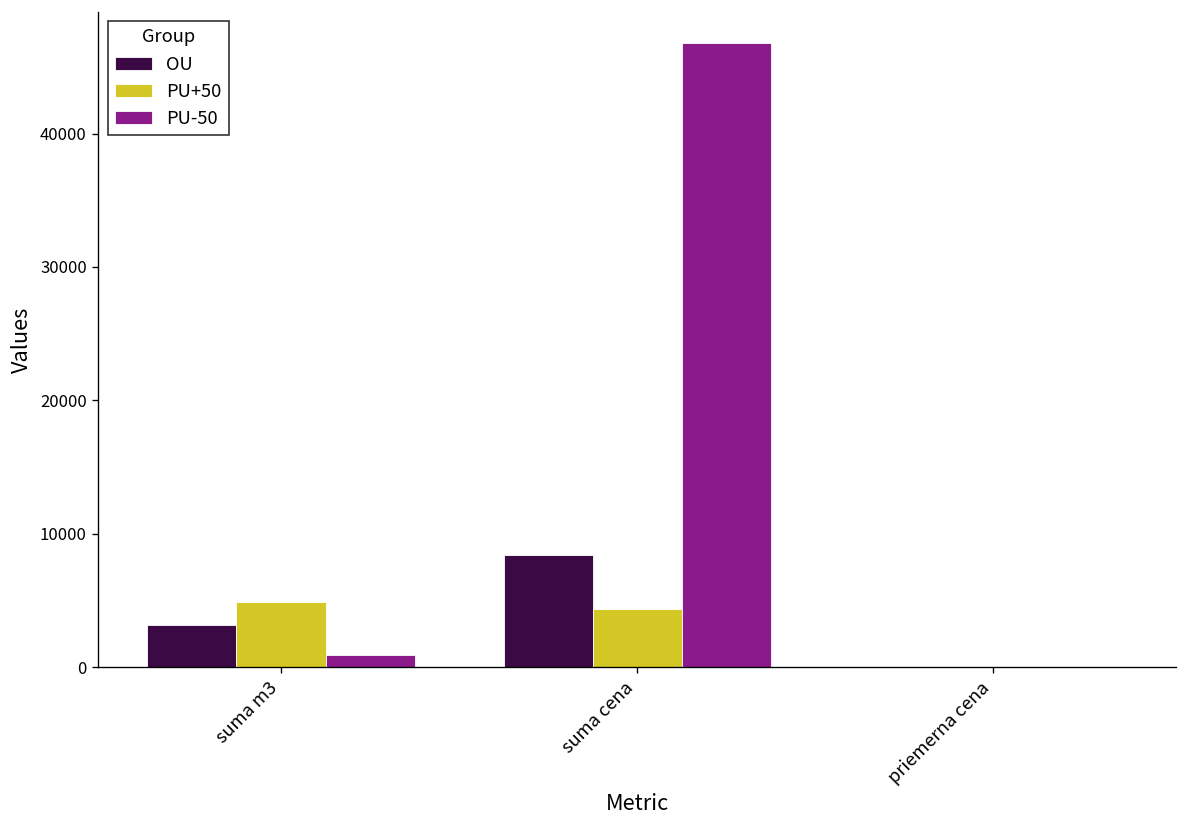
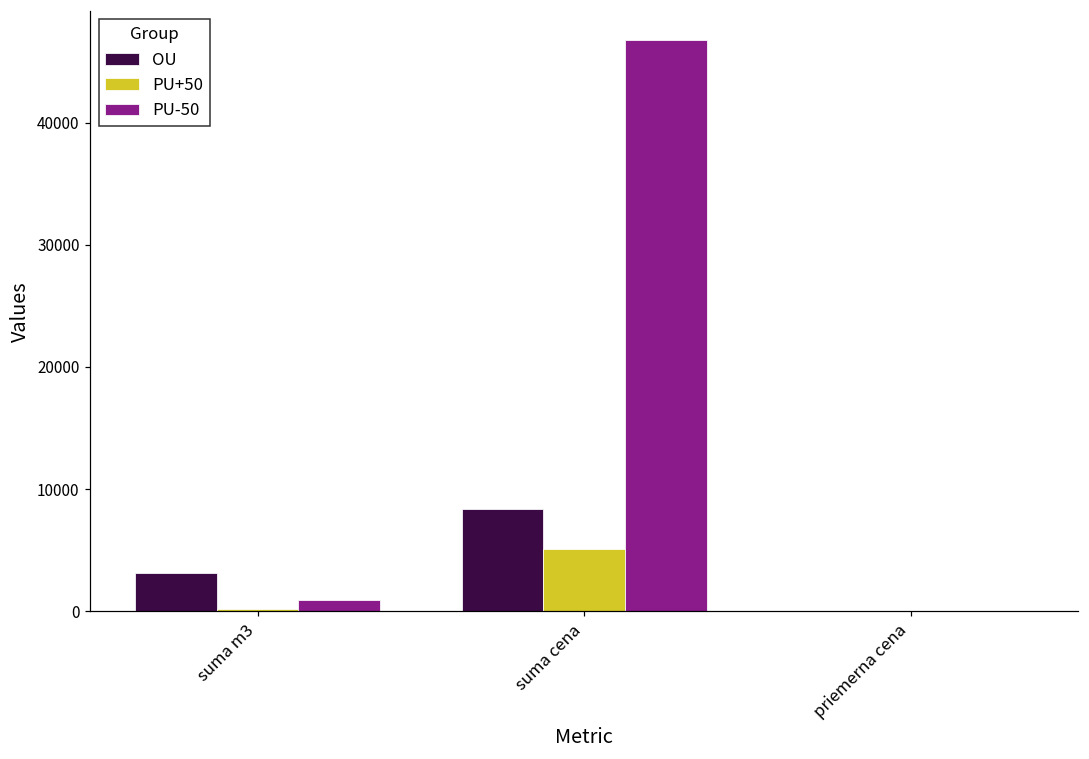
PU+50, suma m3: 4900 -> 200
PU+50, suma cena: 4400 -> 5100
